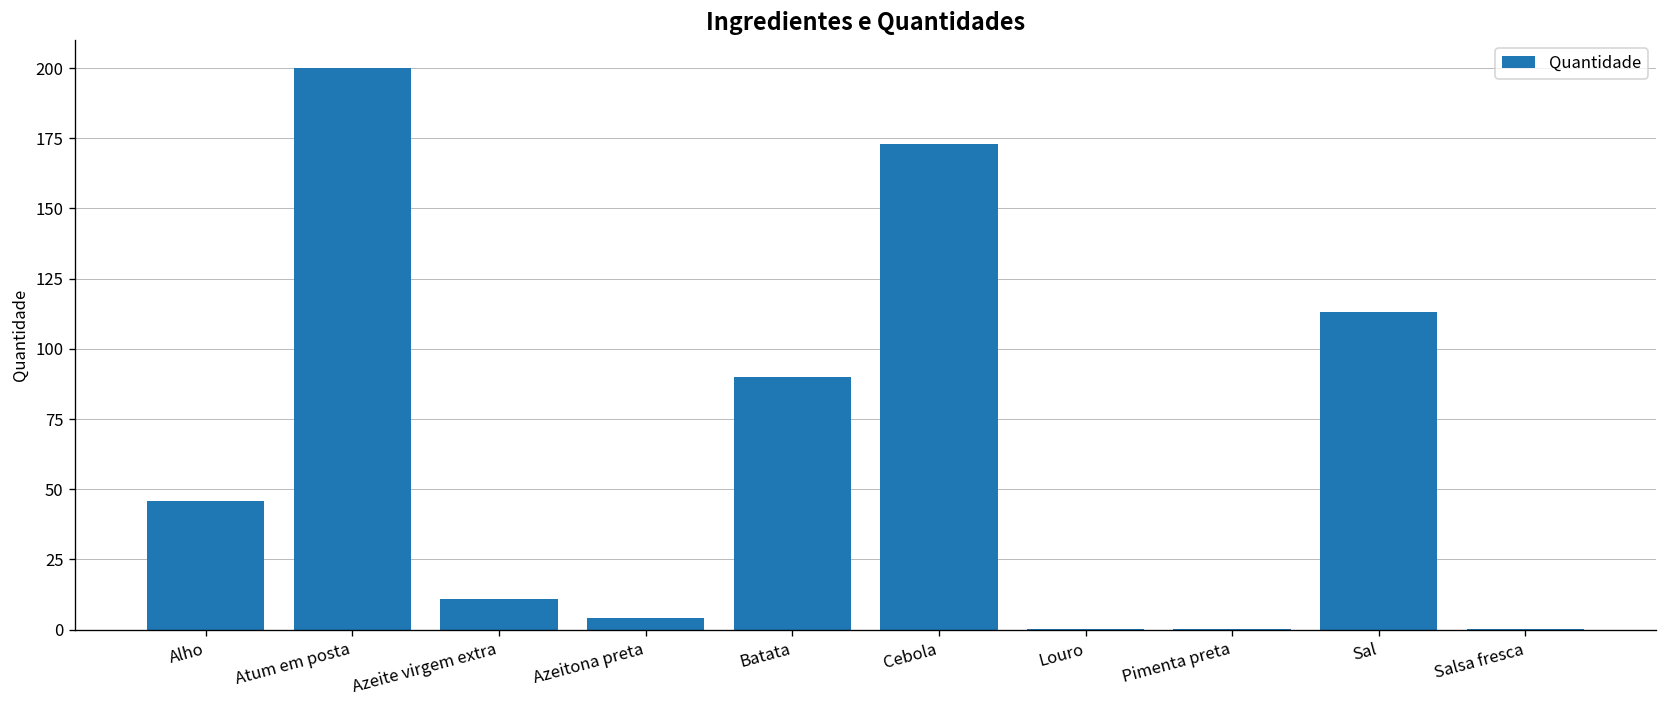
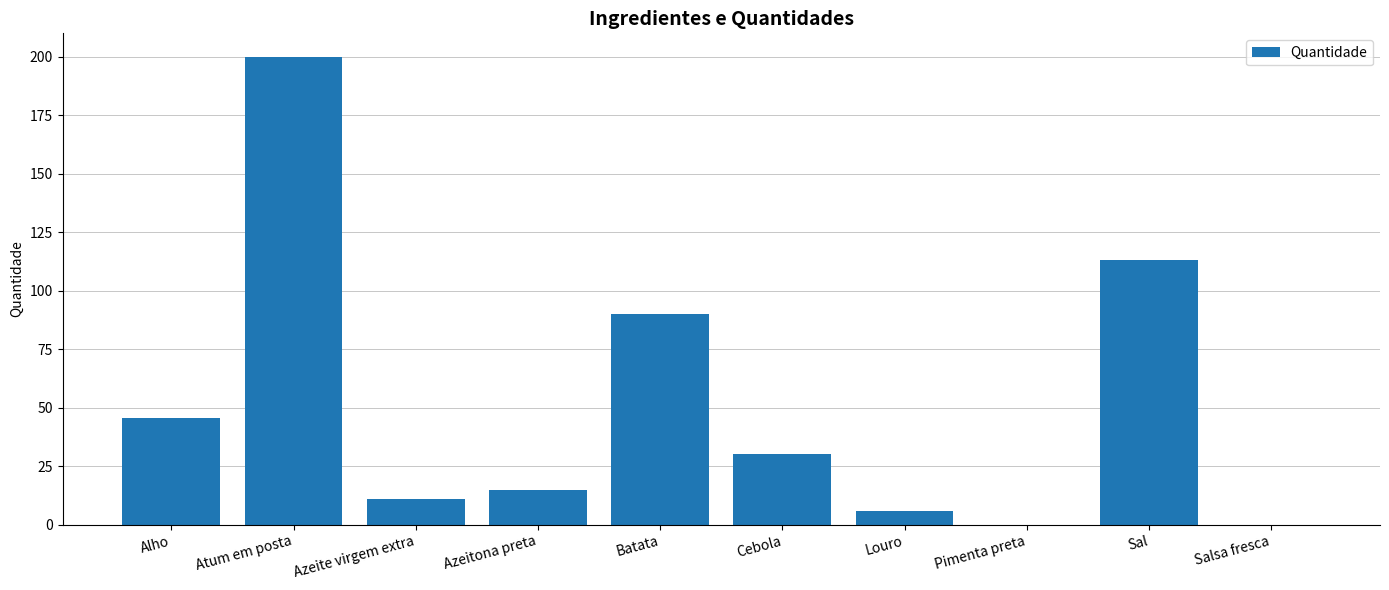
Azeitona preta: 4 -> 15
Cebola: 173 -> 30
Louro: 0 -> 6
